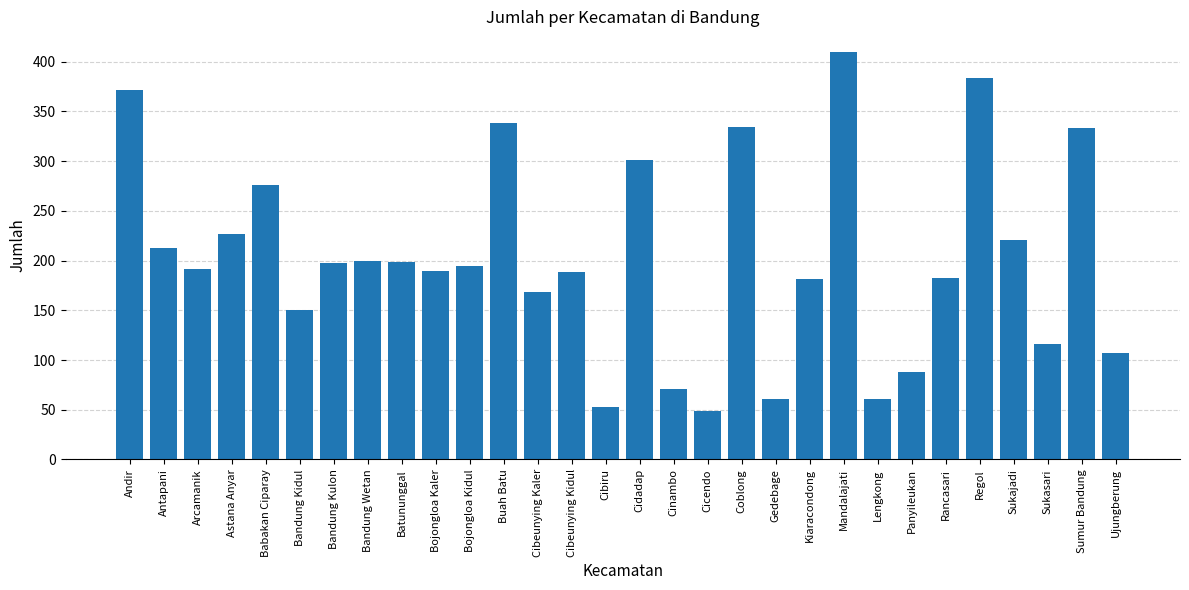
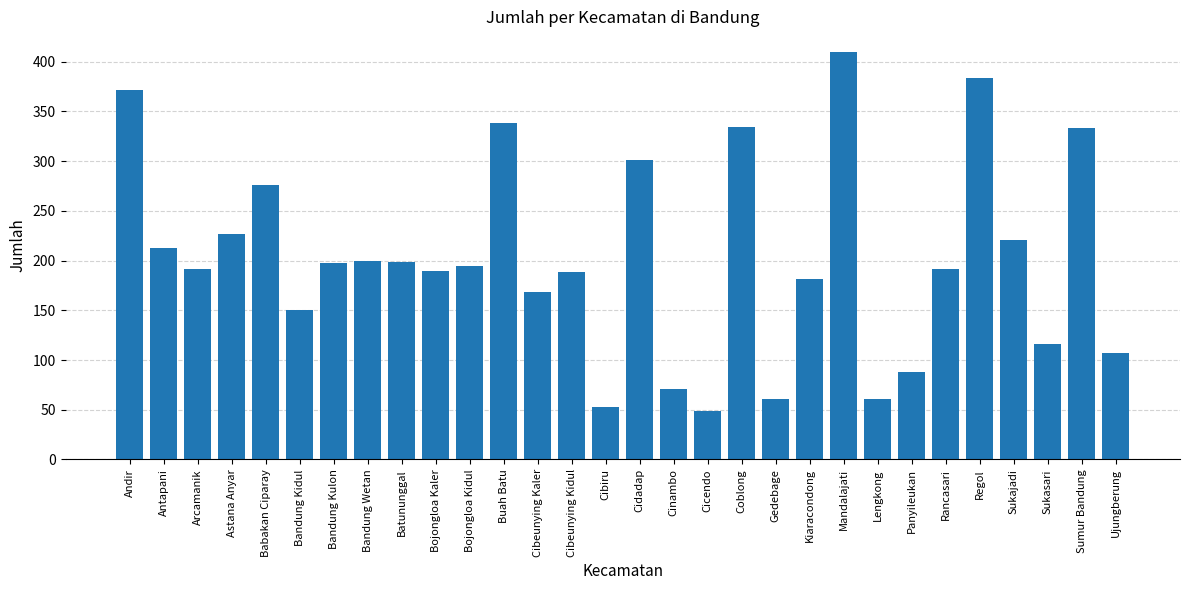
Rancasari: 180 -> 190
